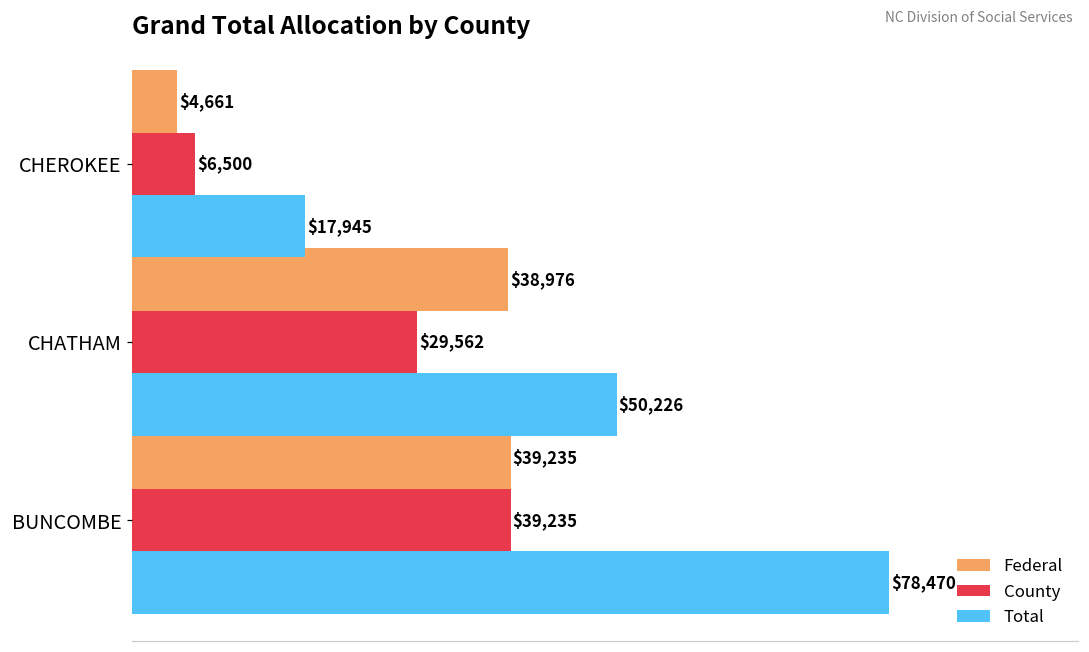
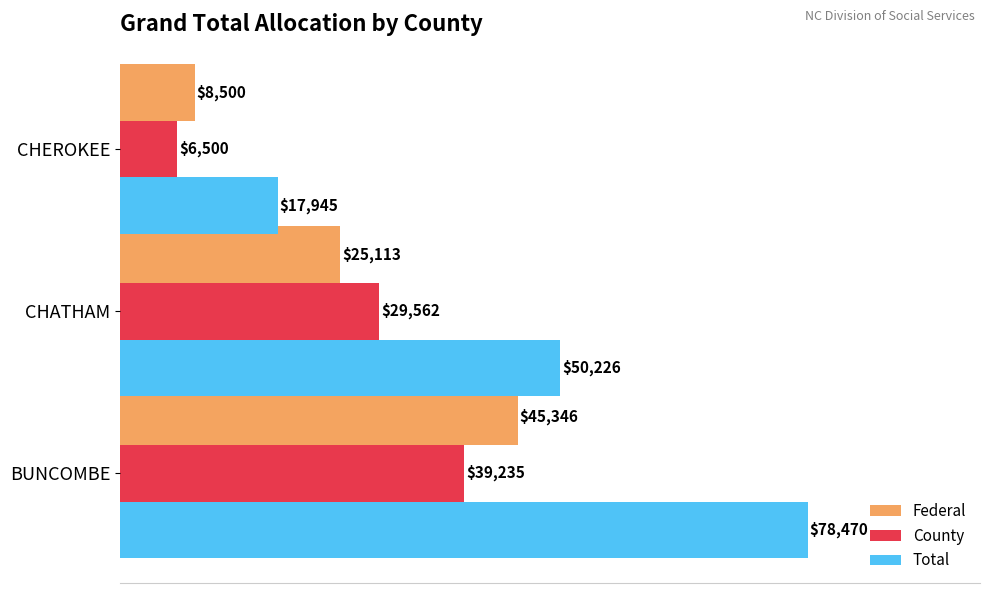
Federal, CHEROKEE: $4,661 -> $8,500
Federal, CHATHAM: $38,976 -> $25,113
Federal, BUNCOMBE: $39,235 -> $45,346
